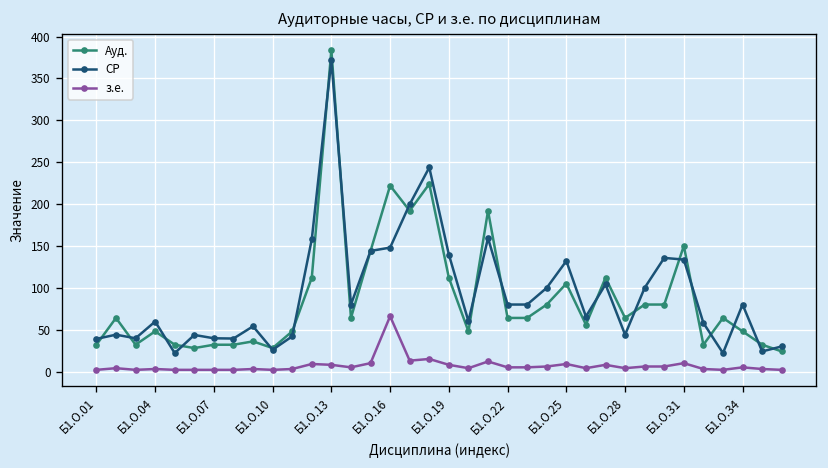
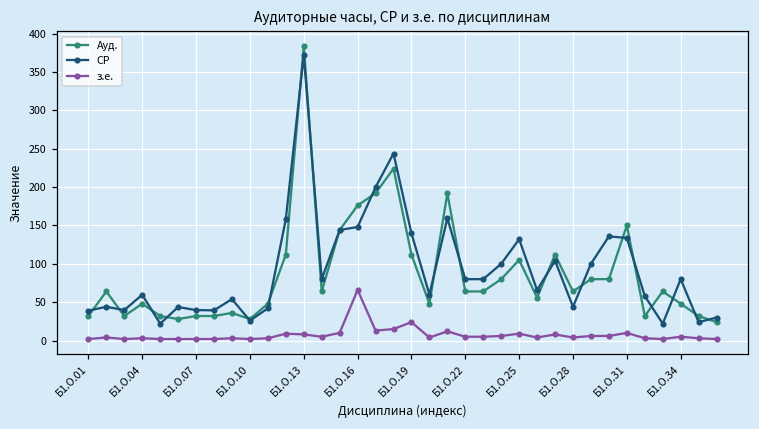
Ауд., Б1.О.16: 220 -> 180
з.е., Б1.О.19: 10 -> 20
